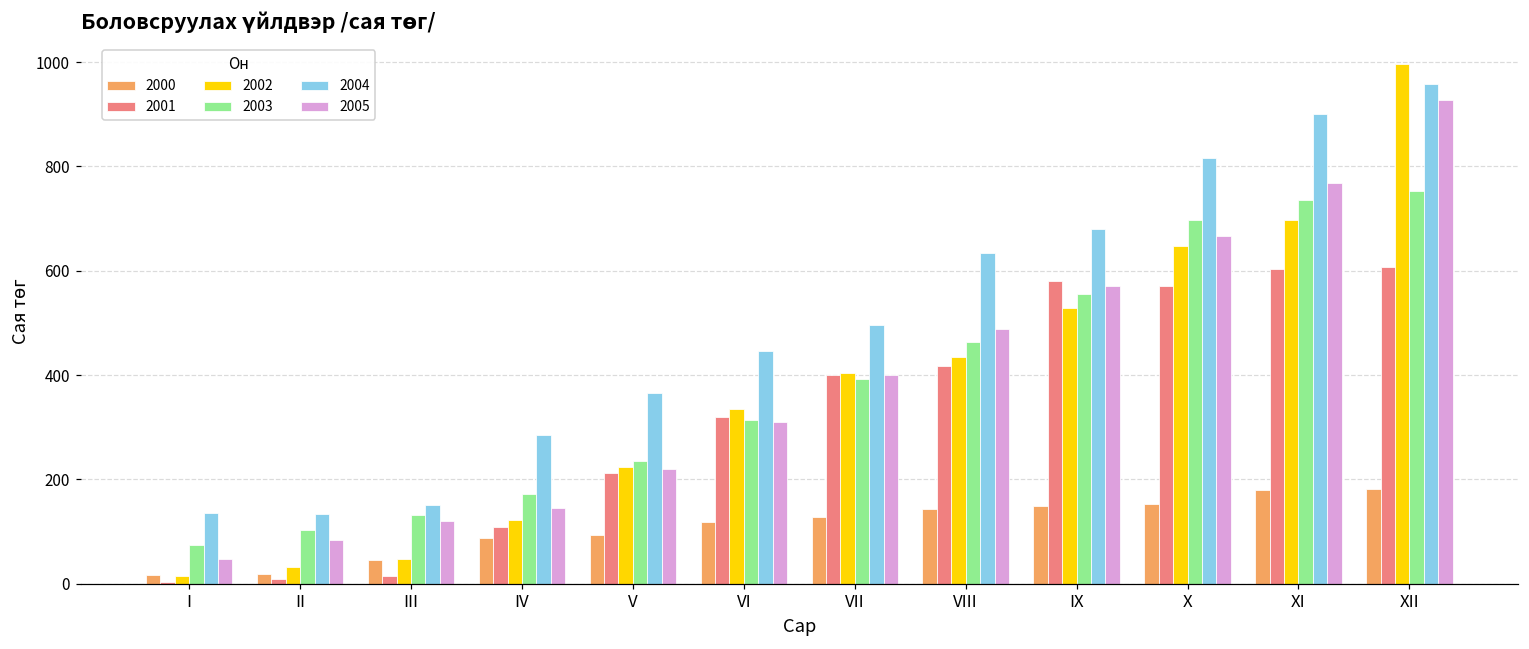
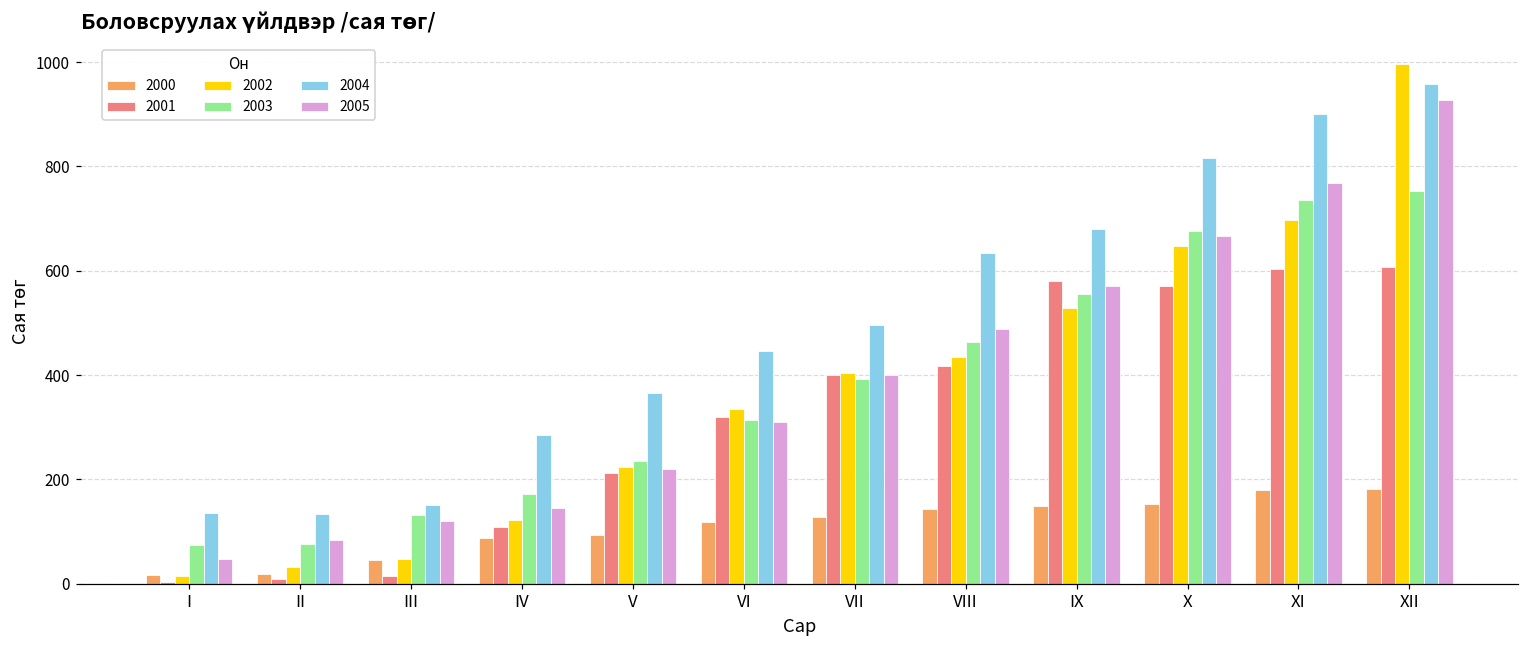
2003, II: 100 -> 80
2003, X: 700 -> 680
